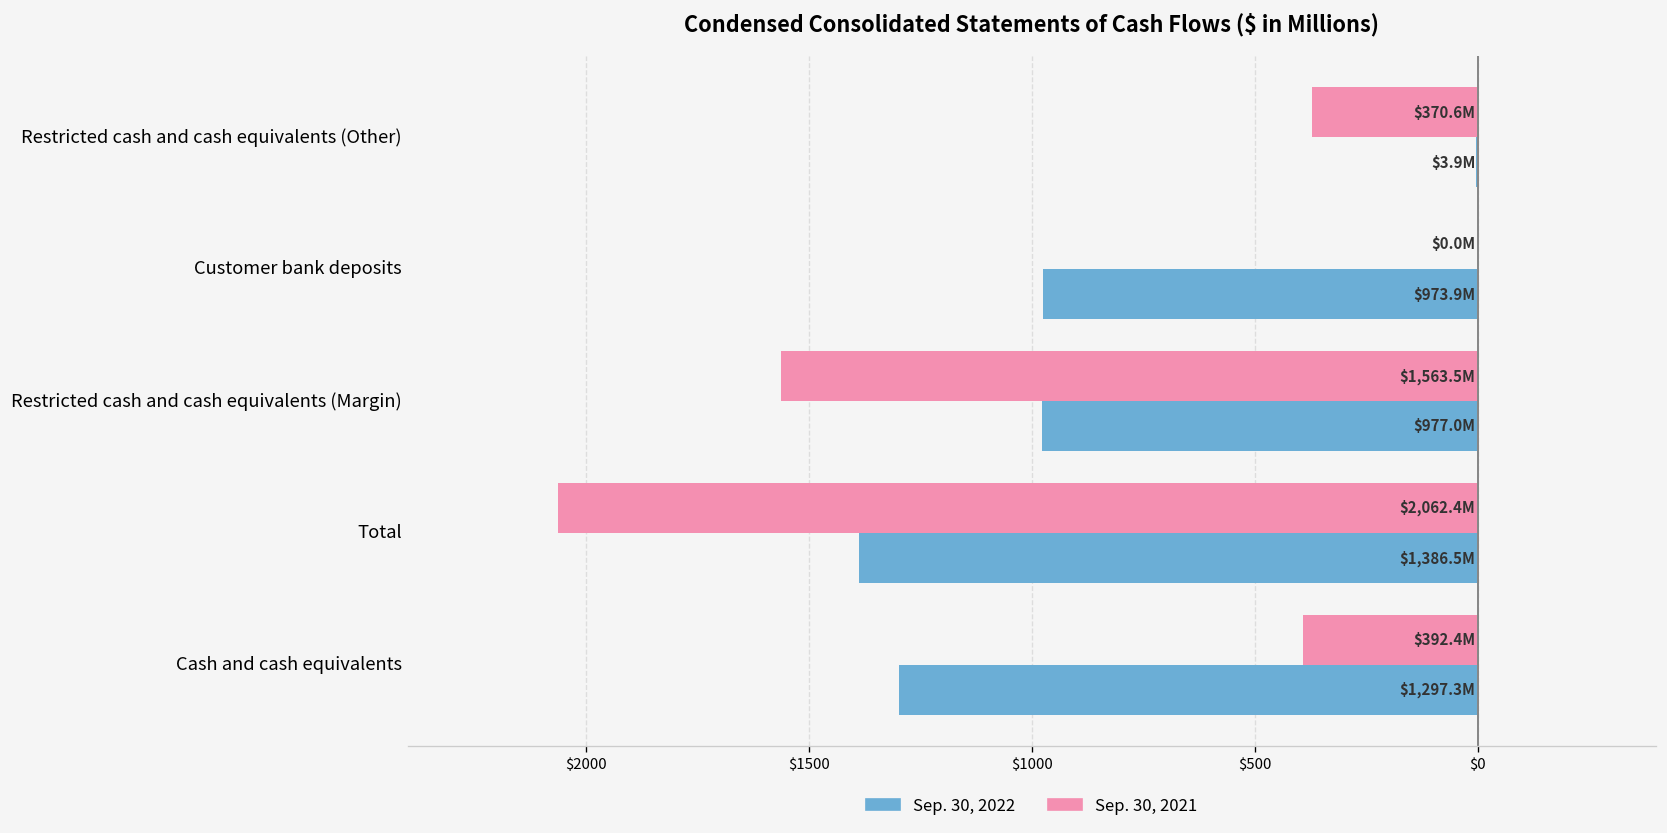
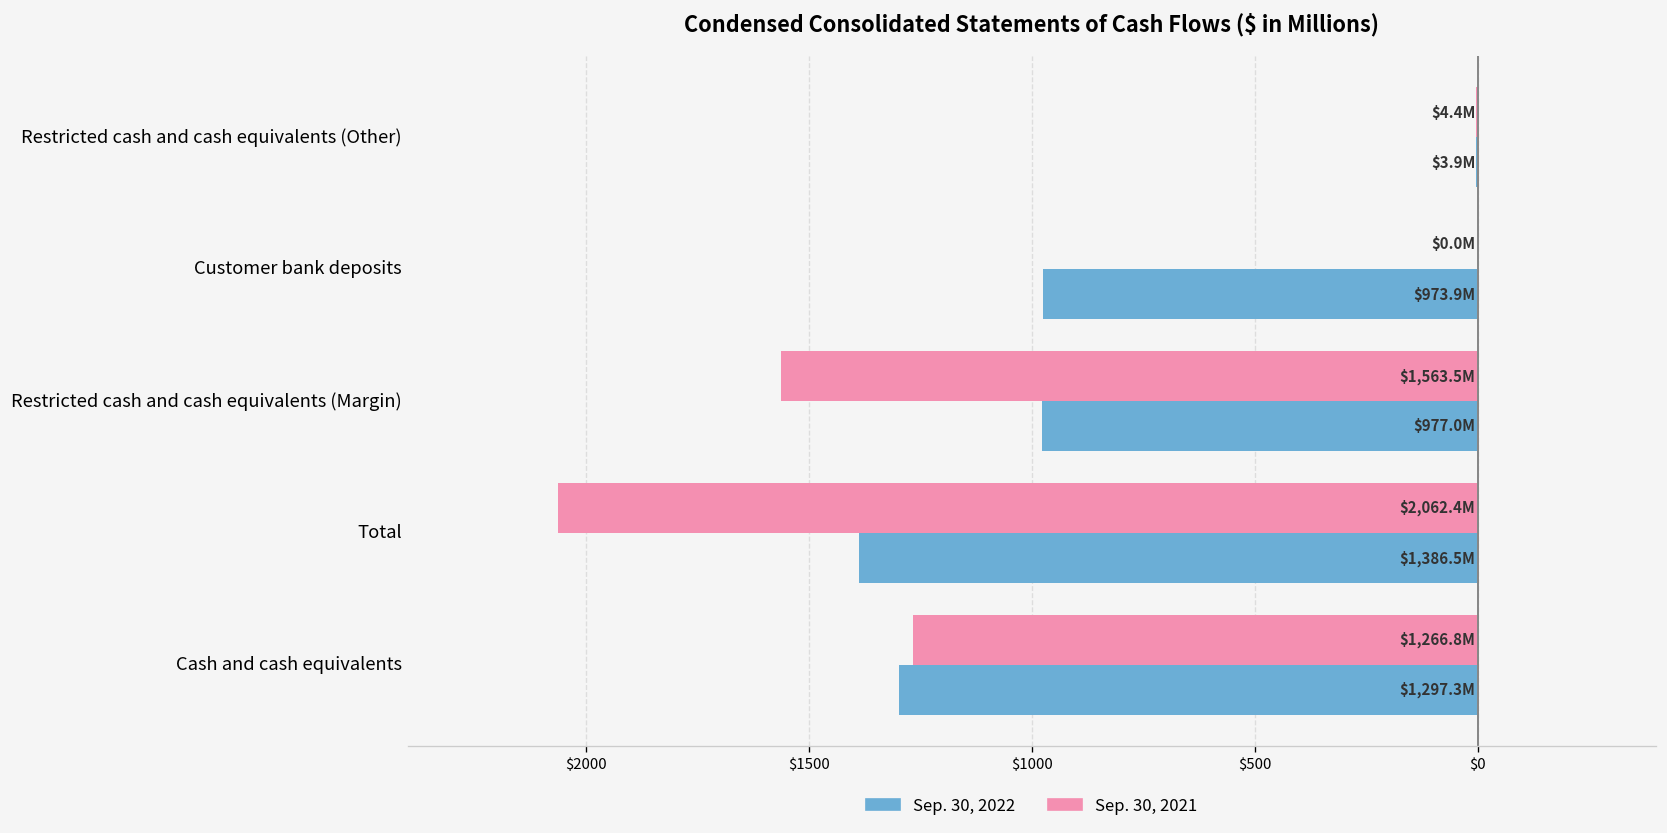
Sep. 30, 2021, Restricted cash and cash equivalents (Other): $370.6M -> $4.4M
Sep. 30, 2021, Cash and cash equivalents: $392.4M -> $1,266.8M
